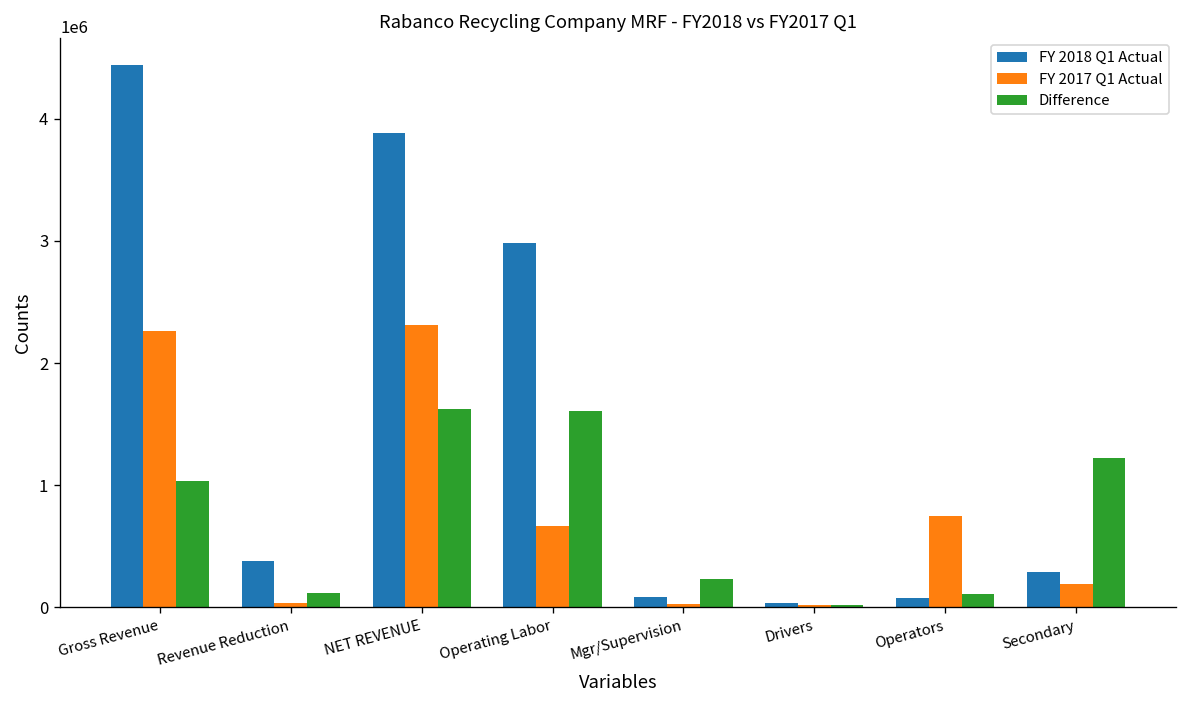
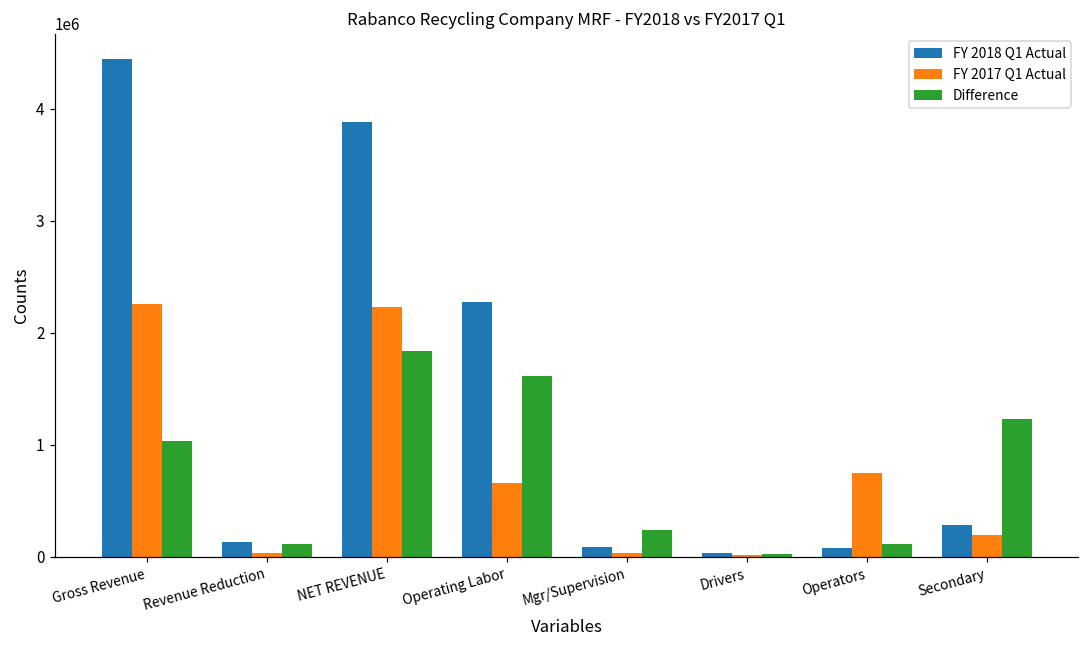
FY 2018 Q1 Actual, Revenue Reduction: 380000 -> 130000
FY 2017 Q1 Actual, NET REVENUE: 2310000 -> 2230000
Difference, NET REVENUE: 1620000 -> 1840000
FY 2018 Q1 Actual, Operating Labor: 2980000 -> 2270000
